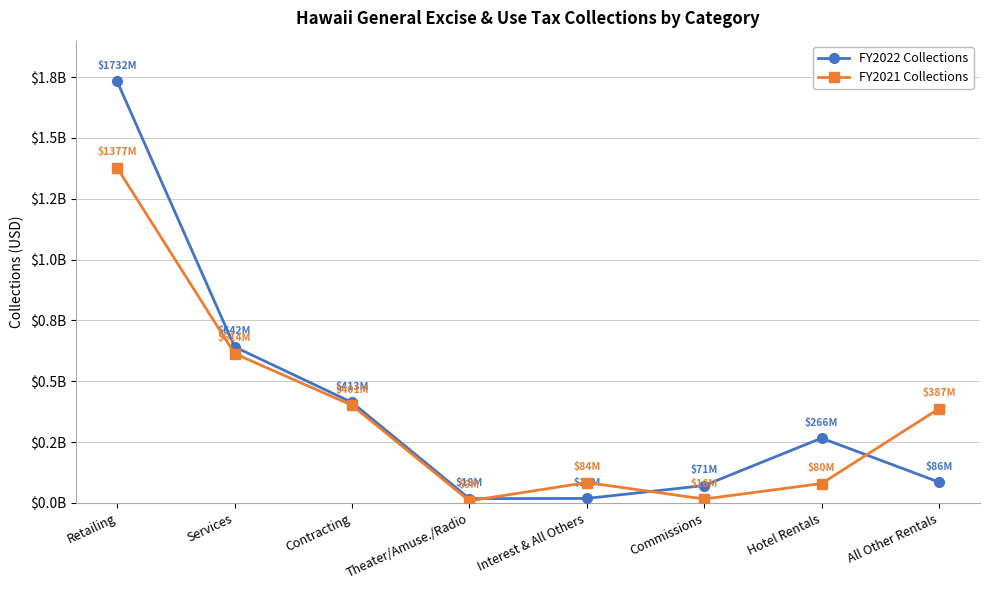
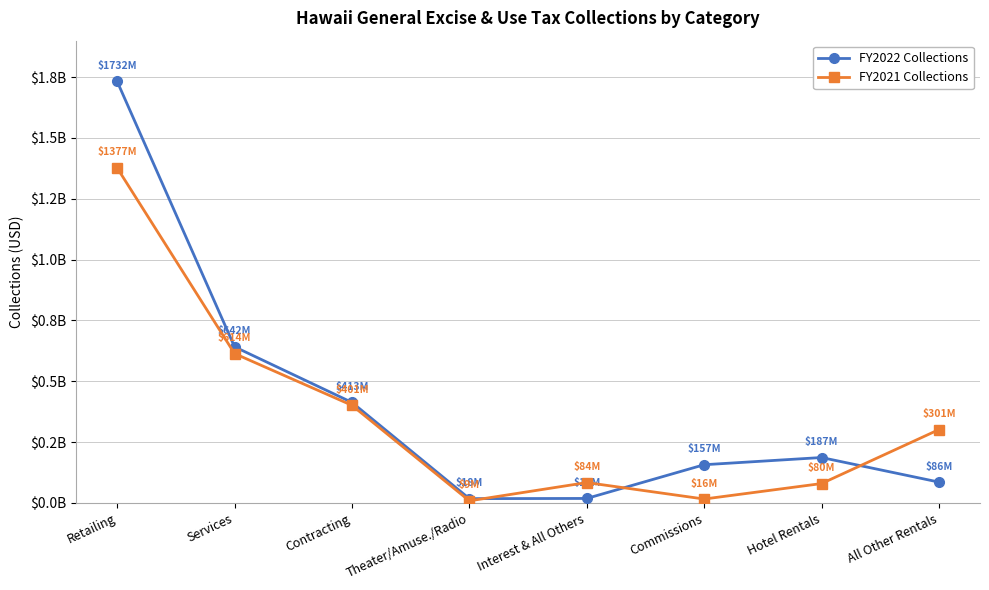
FY2022 Collections, Commissions: $71M -> $157M
FY2022 Collections, Hotel Rentals: $266M -> $187M
FY2021 Collections, All Other Rentals: $387M -> $301M
